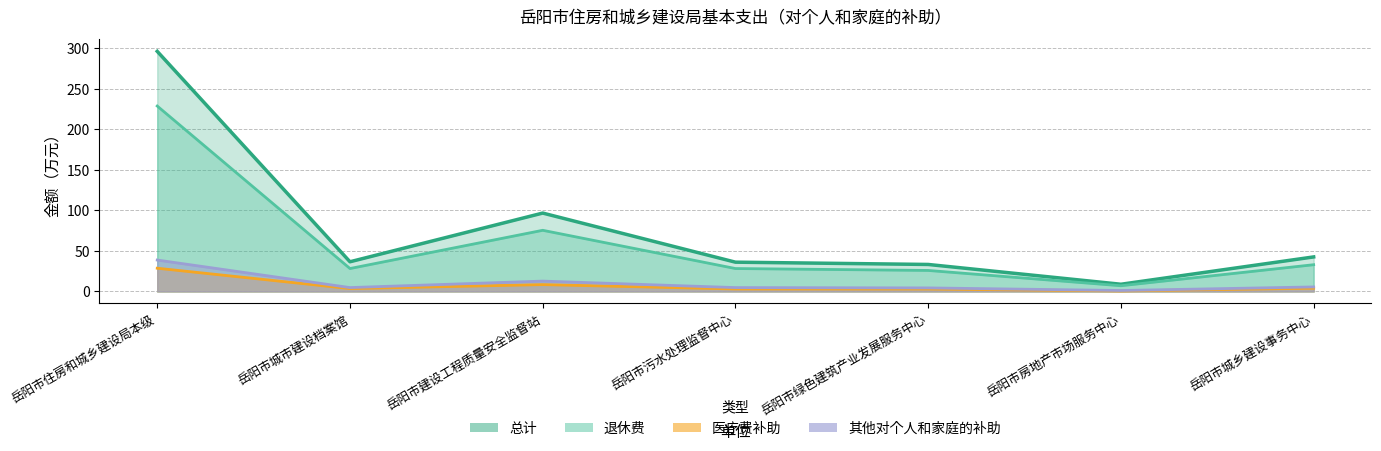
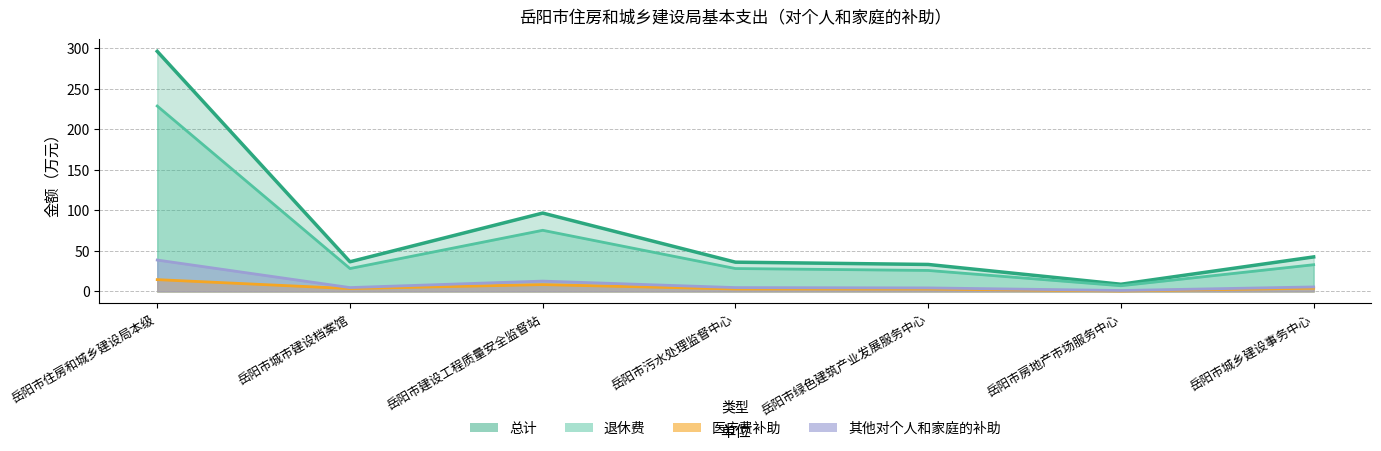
医疗费补助, 岳阳市住房和城乡建设局本级: 30 -> 10
